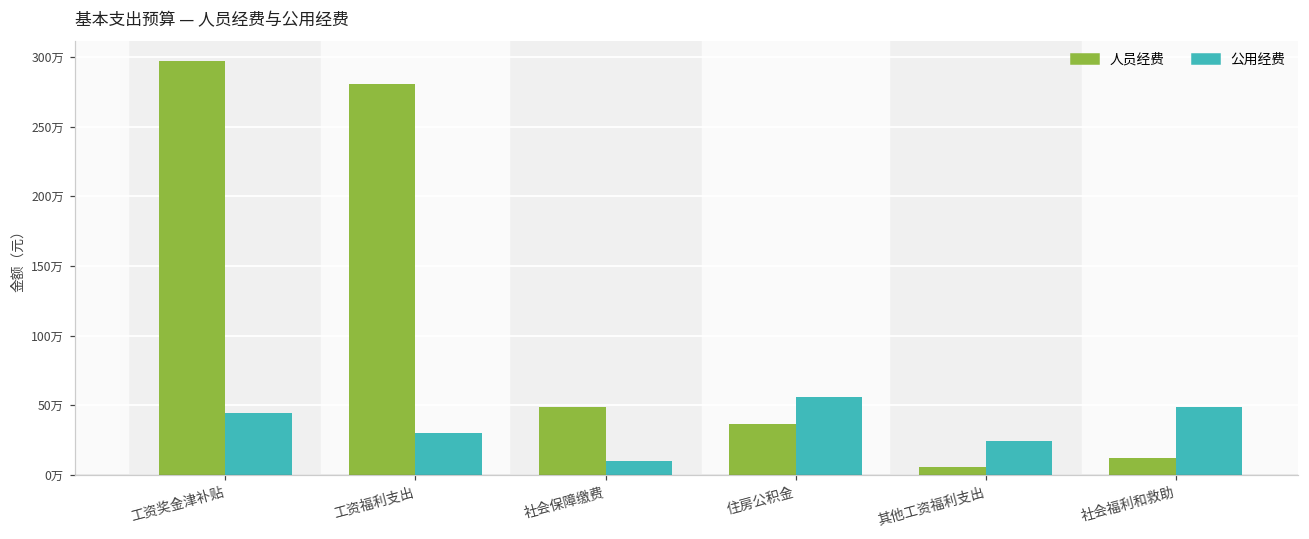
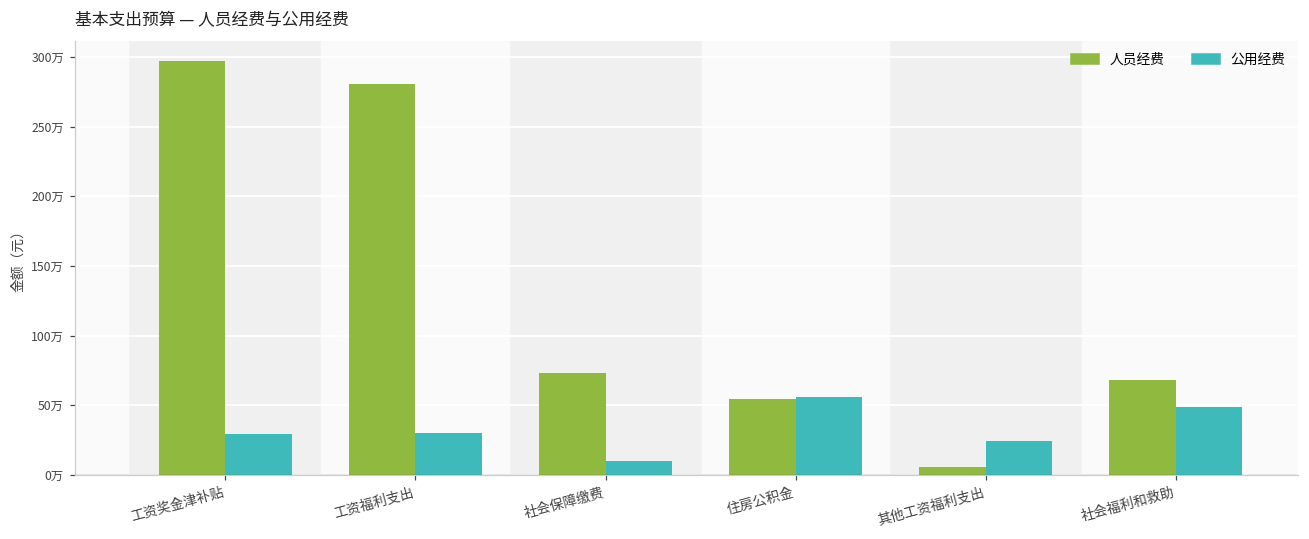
公用经费, 工资奖金津补贴: 45万 -> 30万
人员经费, 社会保障缴费: 49万 -> 73万
人员经费, 住房公积金: 36万 -> 55万
人员经费, 社会福利和救助: 12万 -> 68万
